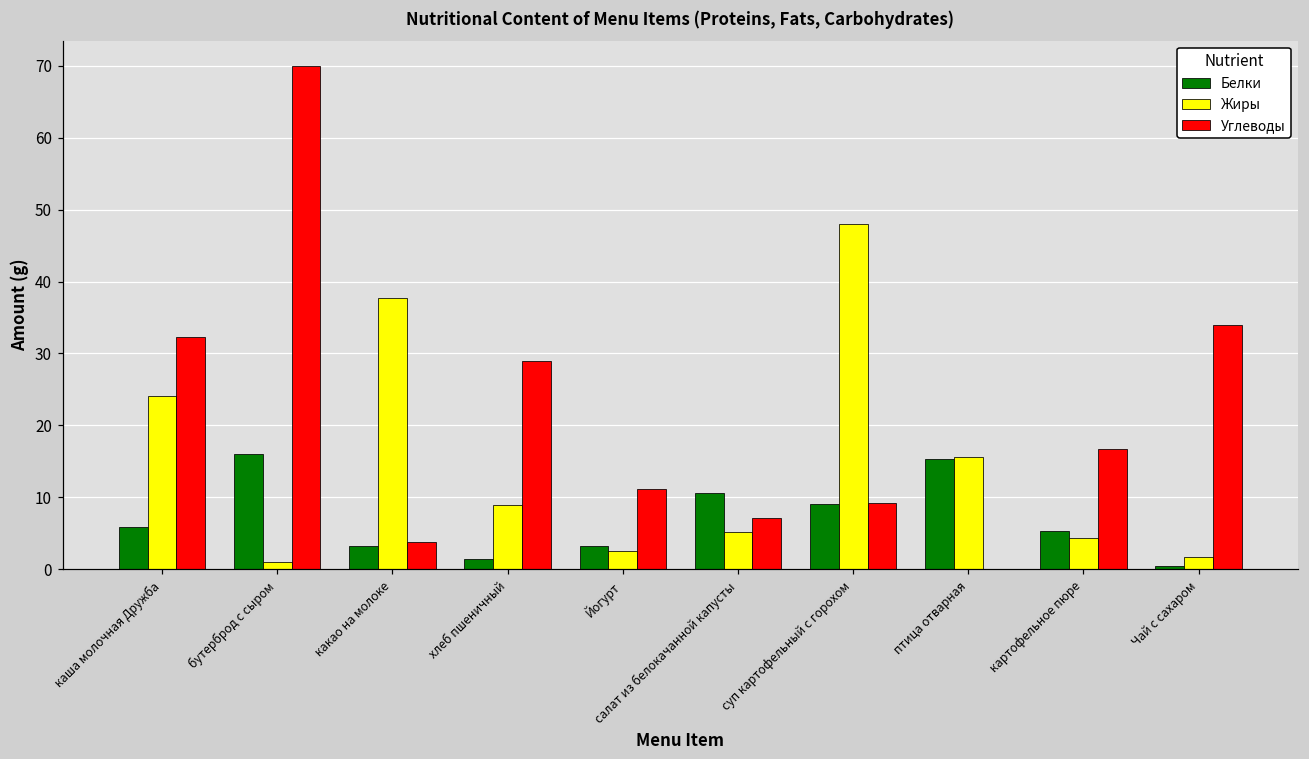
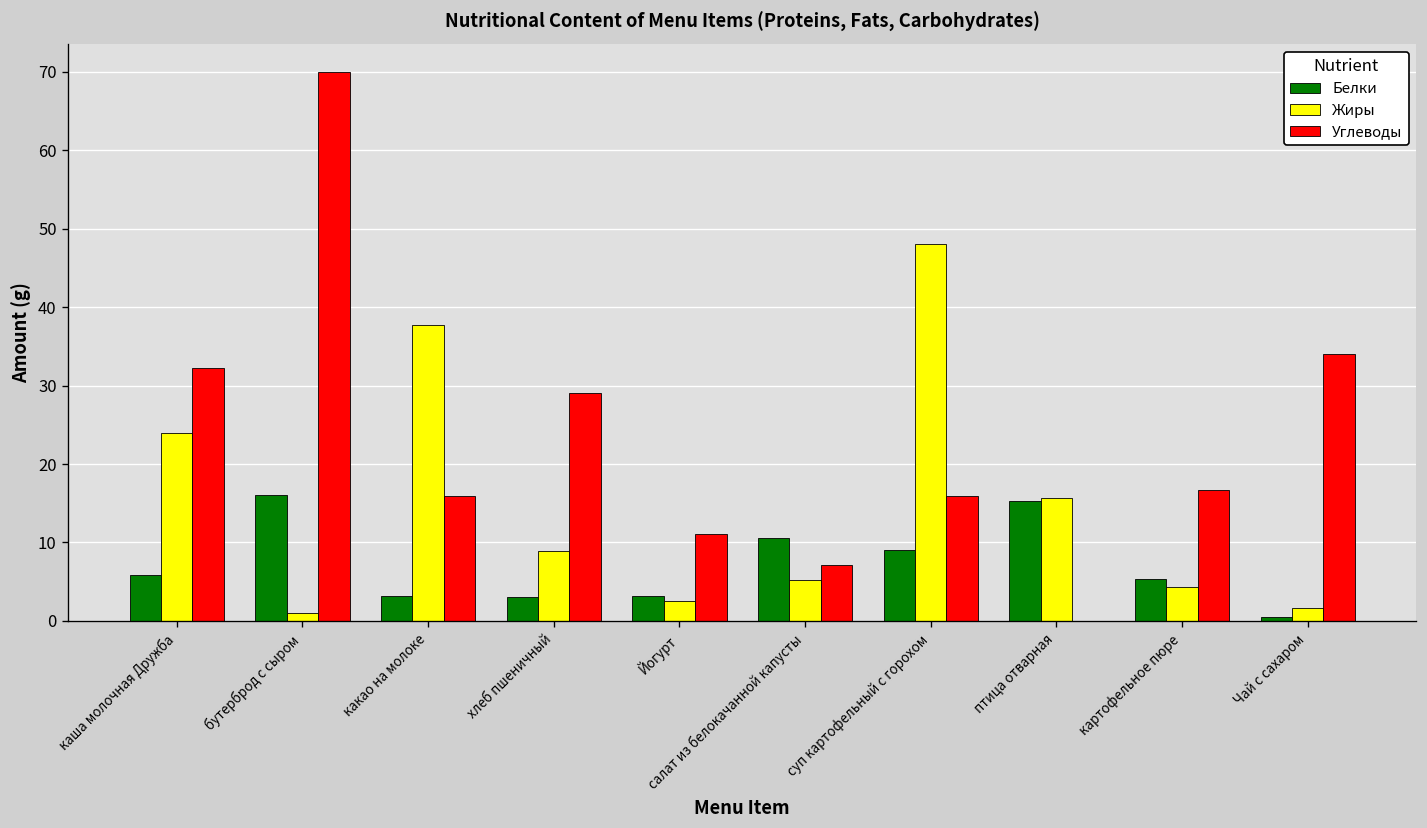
Углеводы, какао на молоке: 4 -> 16
Белки, хлеб пшеничный: 1 -> 3
Углеводы, суп картофельный с горохом: 9 -> 16
